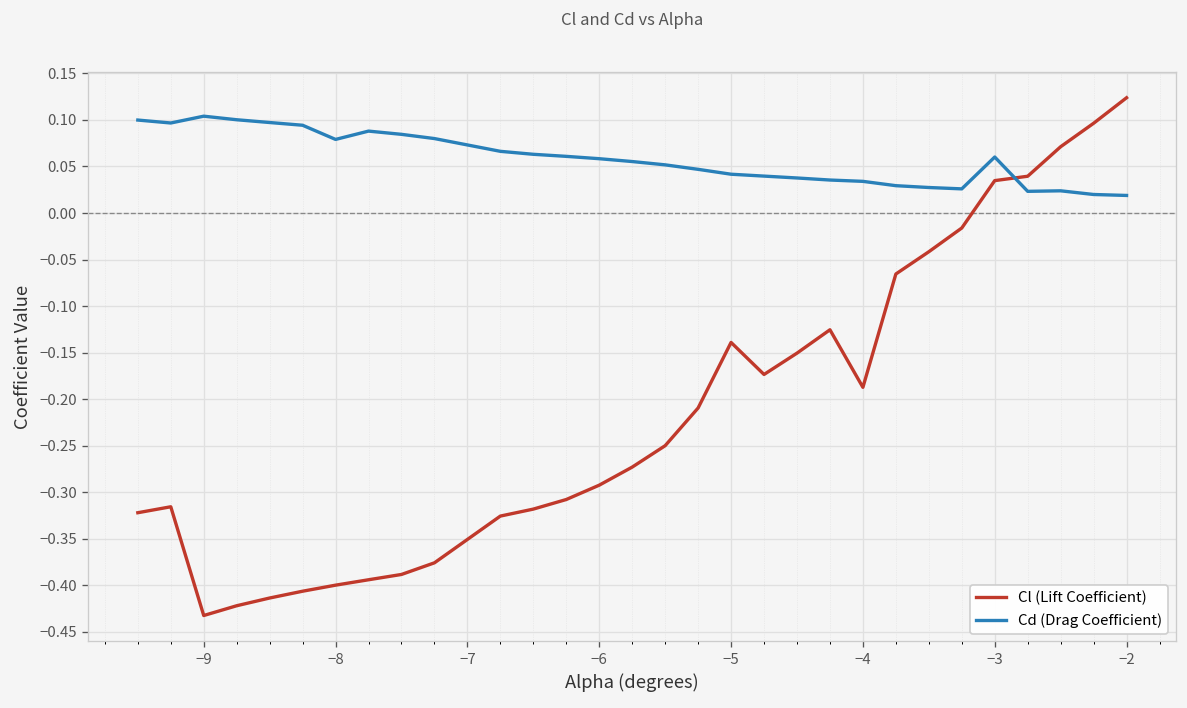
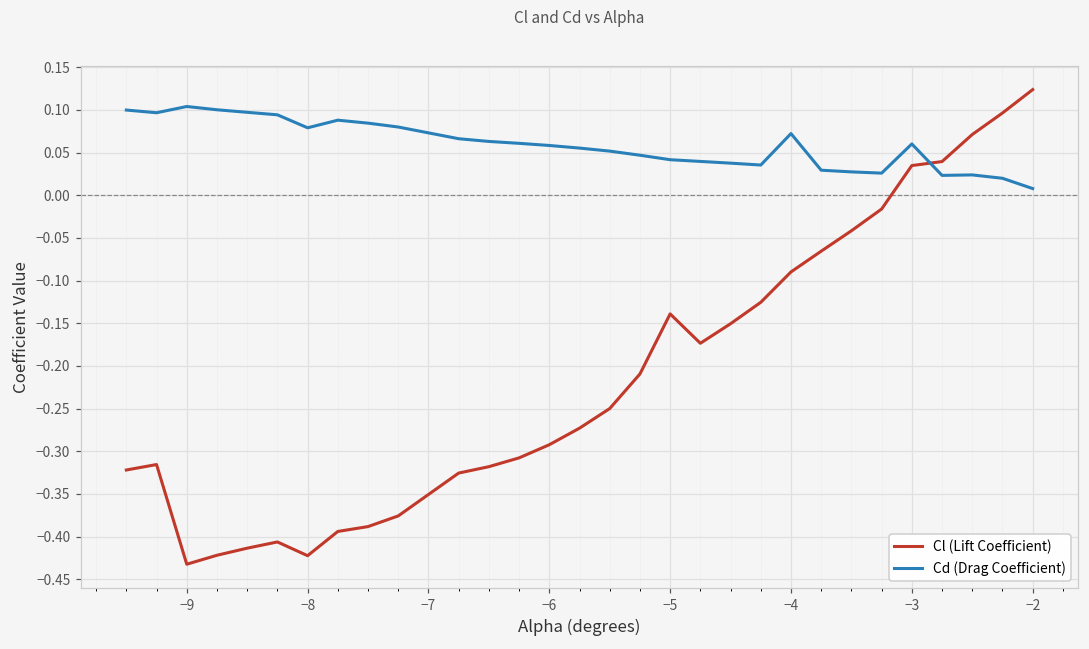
Cl (Lift Coefficient), −8: -0.40 -> -0.42
Cl (Lift Coefficient), −4: -0.19 -> -0.09
Cd (Drag Coefficient), −4: 0.03 -> 0.07
Cd (Drag Coefficient), −2: 0.02 -> 0.01
